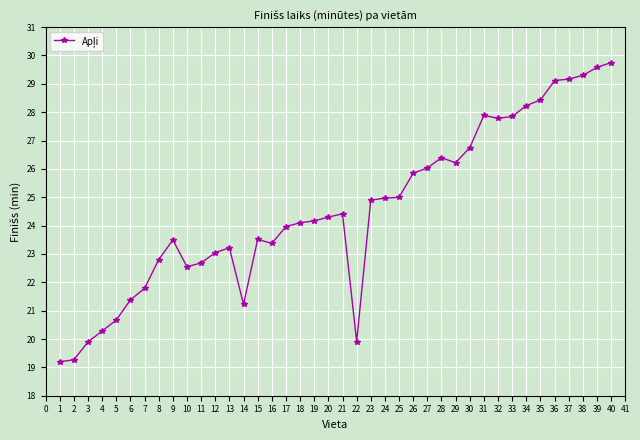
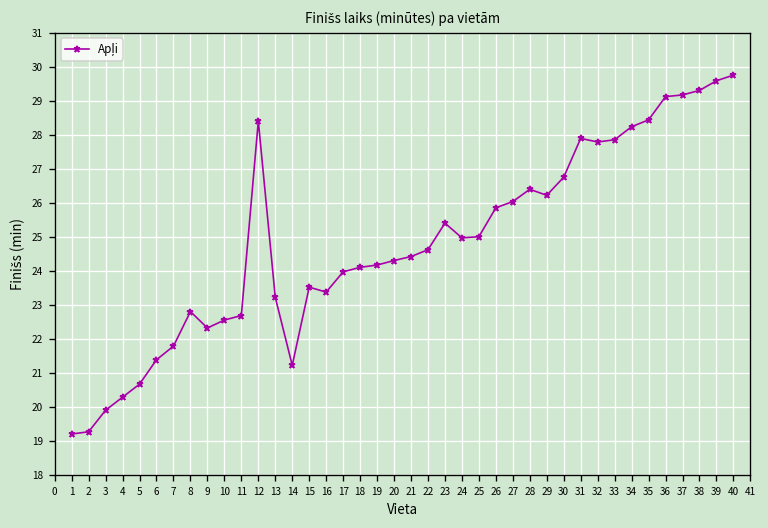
9: 23.5 -> 22.3
12: 23.1 -> 28.4
22: 19.9 -> 24.6
23: 24.9 -> 25.4
